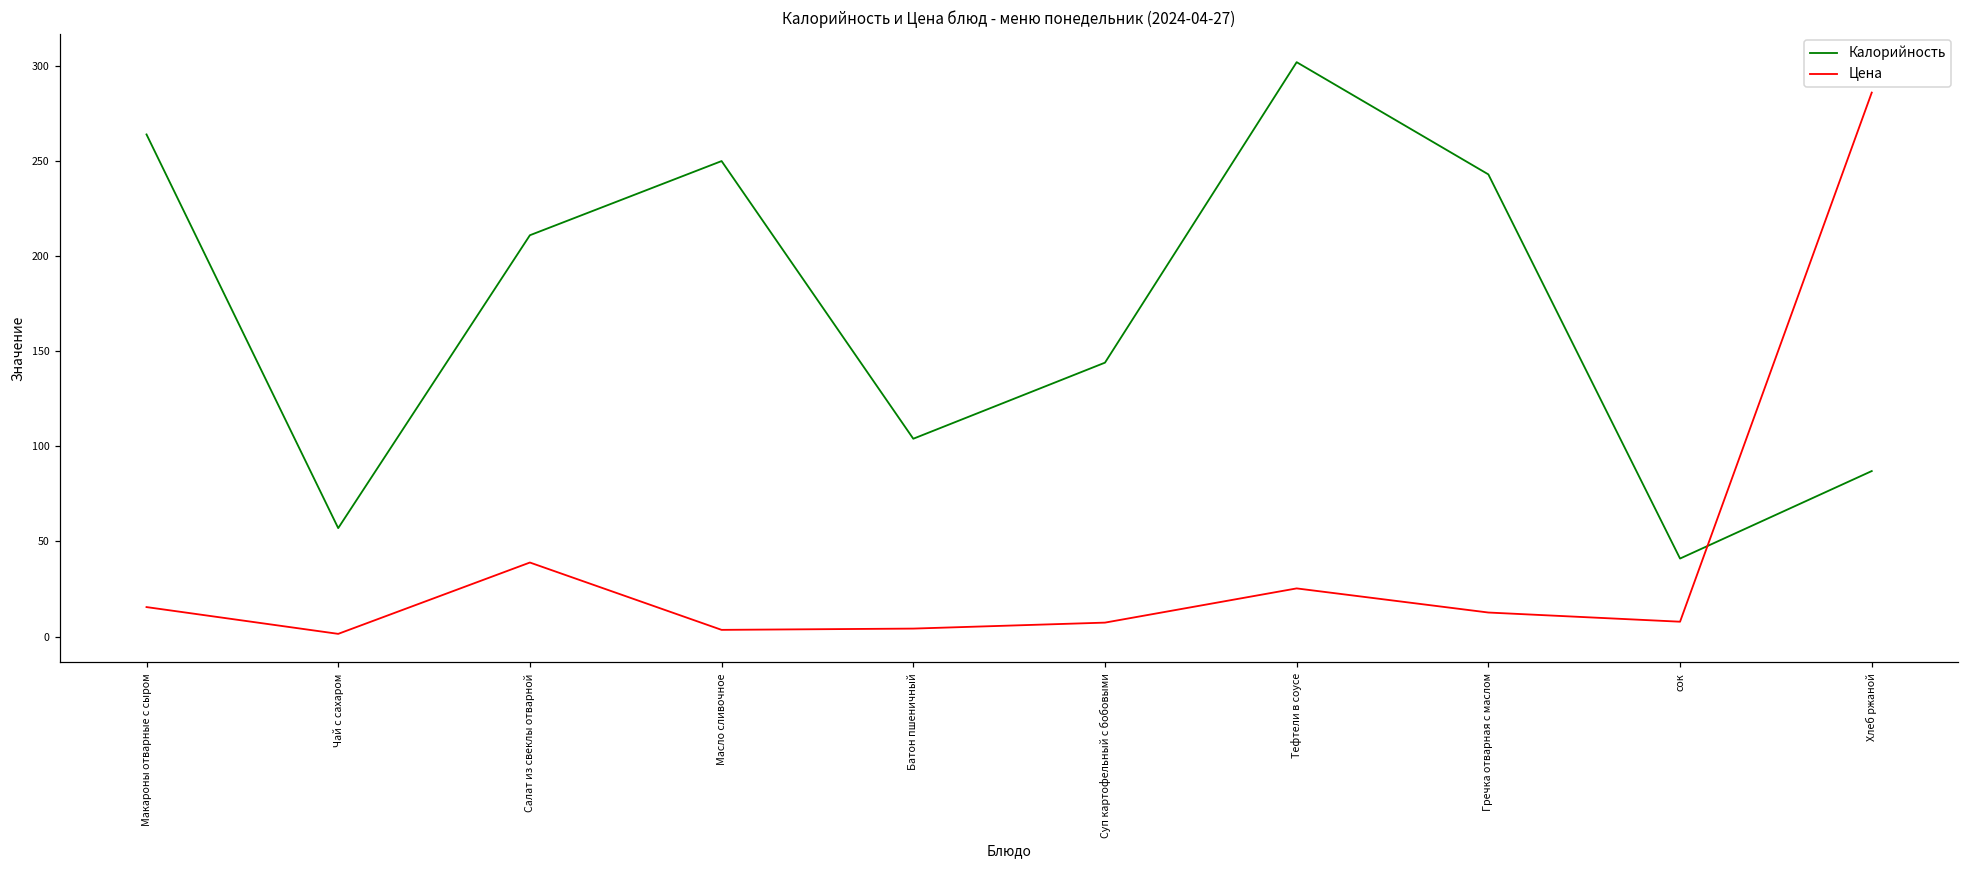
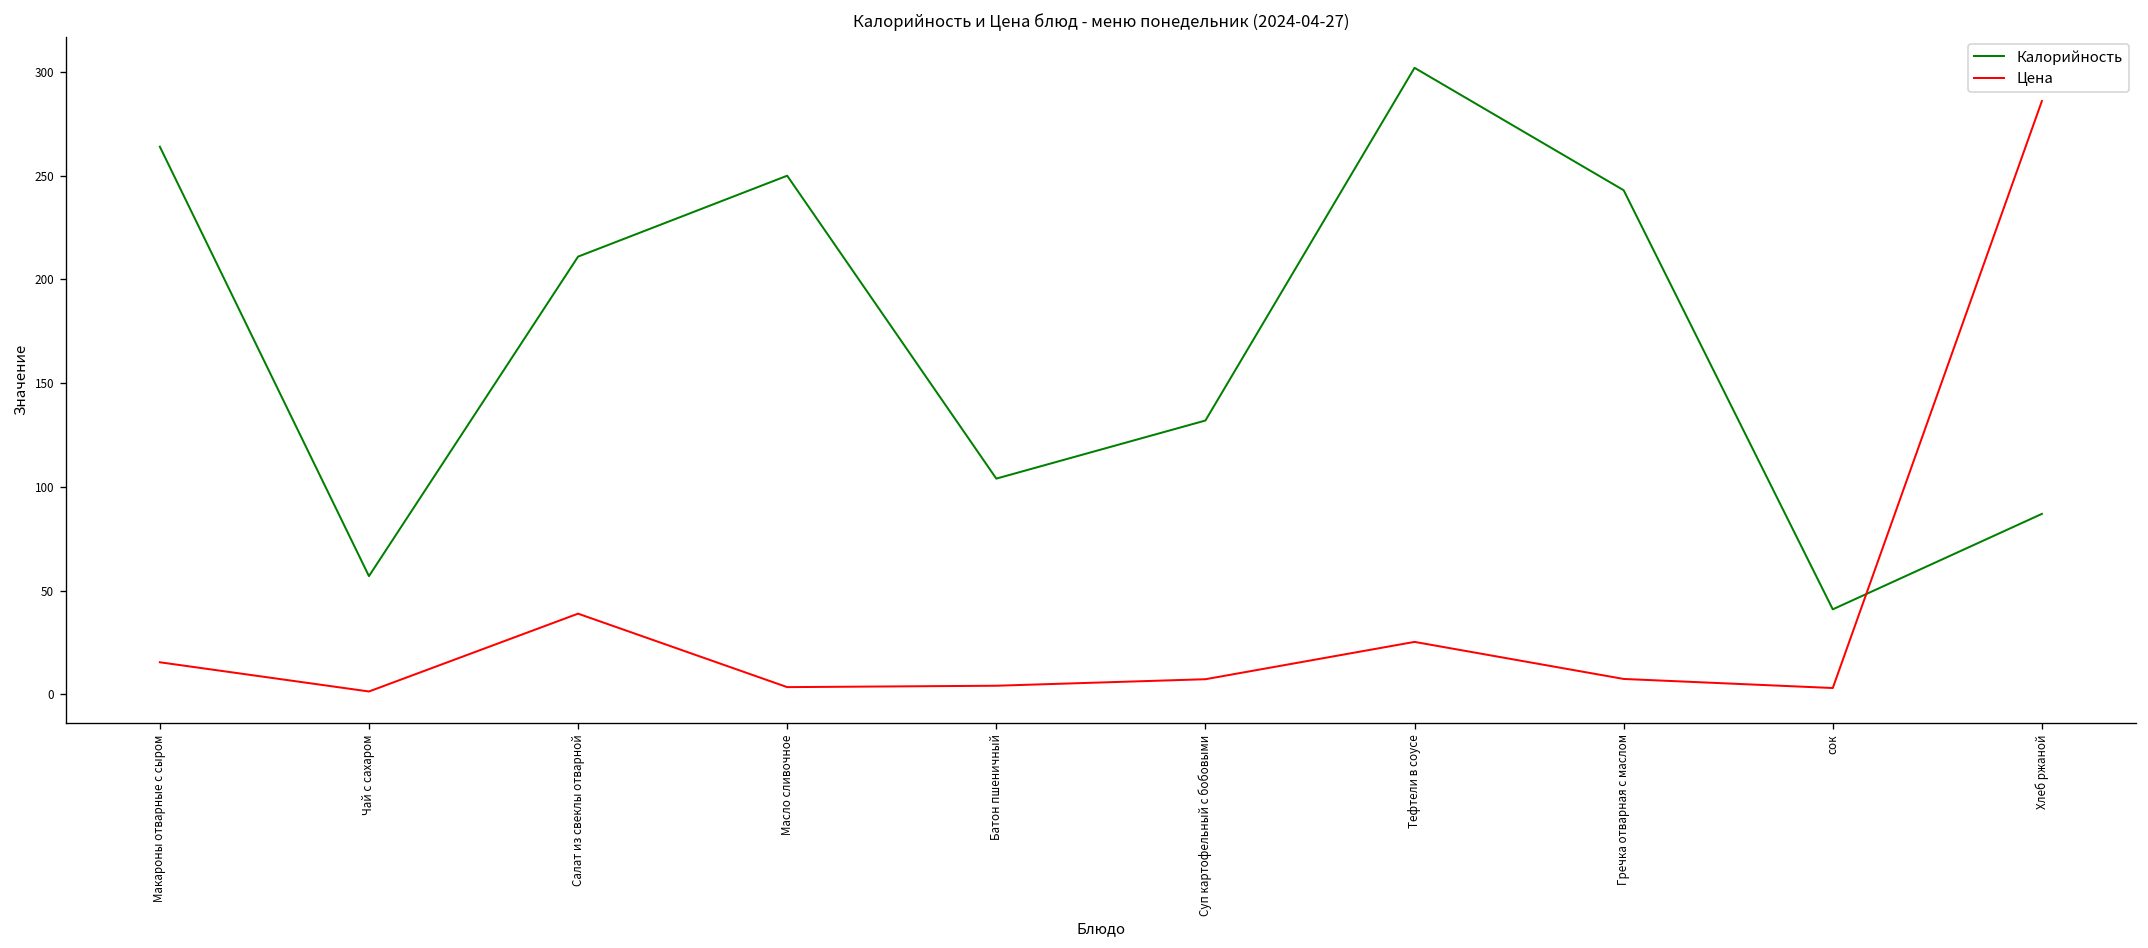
Калорийность, Суп картофельный с бобовыми: 144 -> 132
Цена, Гречка отварная с маслом: 13 -> 7
Цена, сок: 8 -> 3
